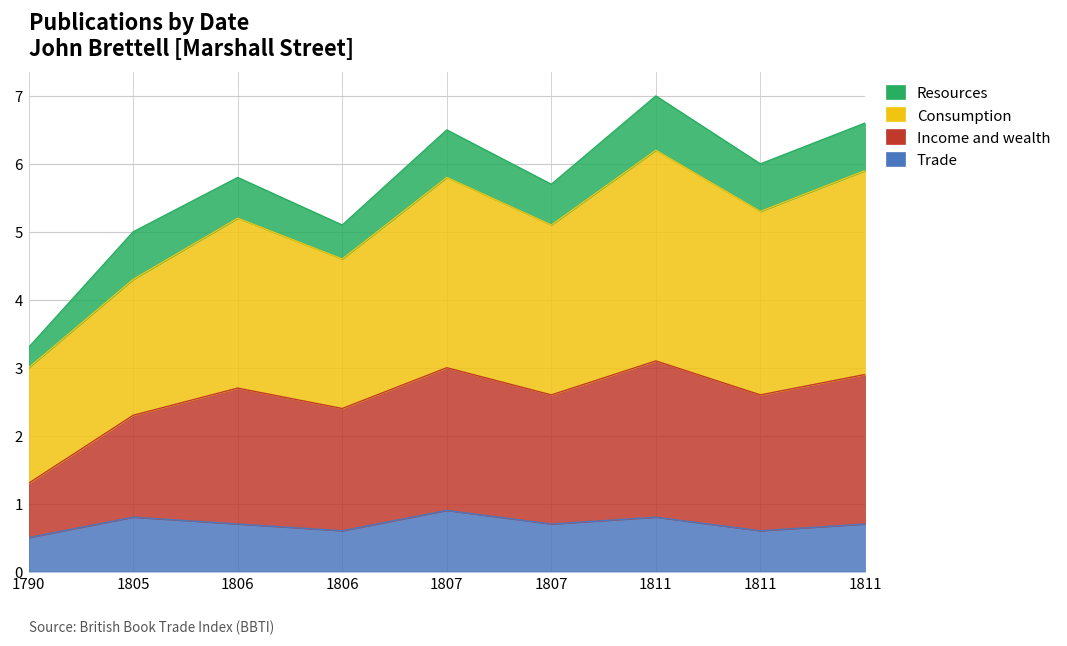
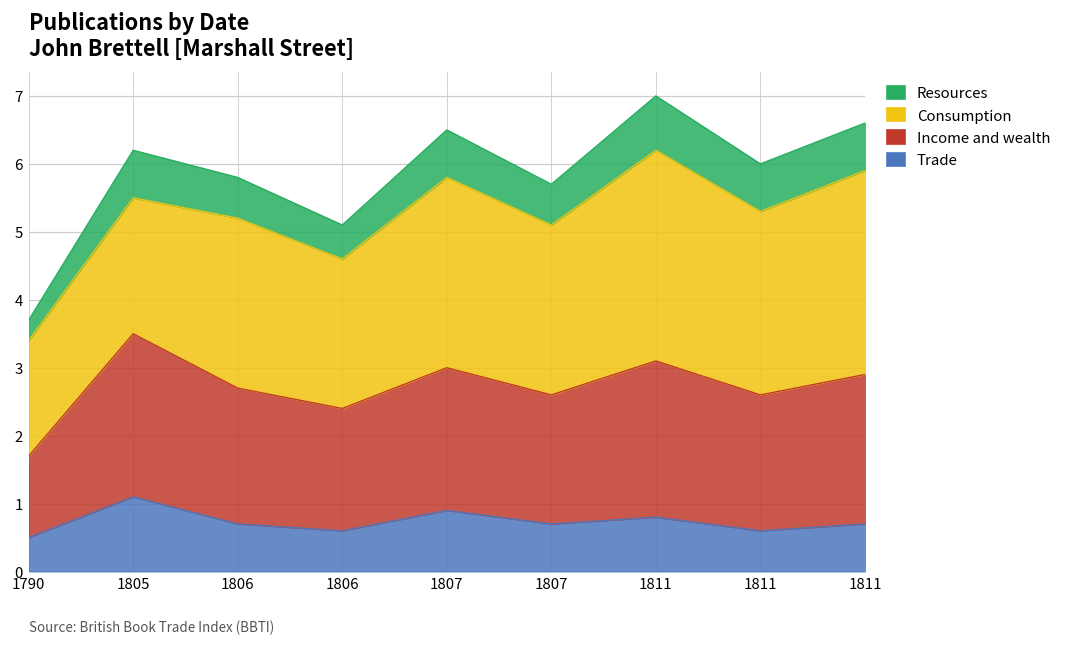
Income and wealth, 1790: 0.8 -> 1.2
Trade, 1805: 0.8 -> 1.1
Income and wealth, 1805: 1.5 -> 2.4
